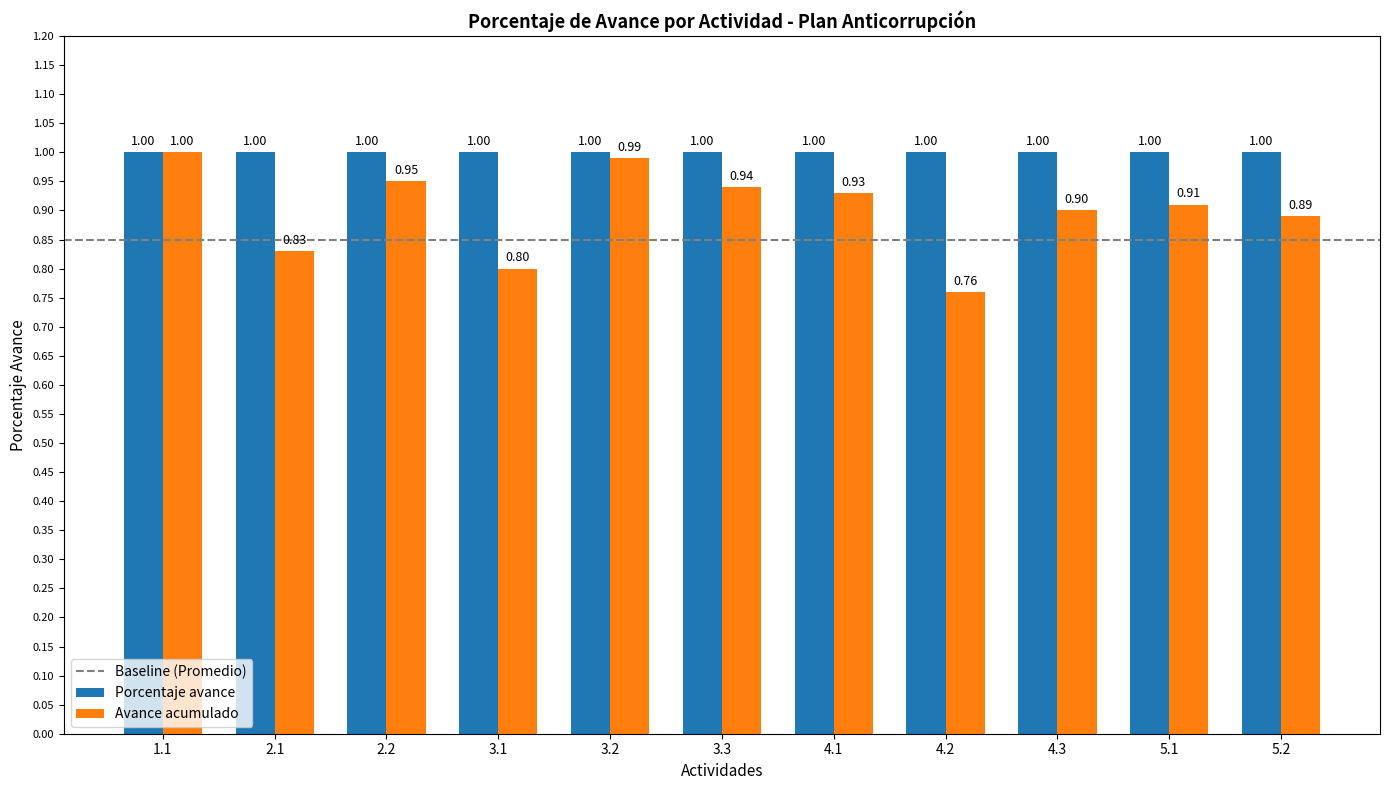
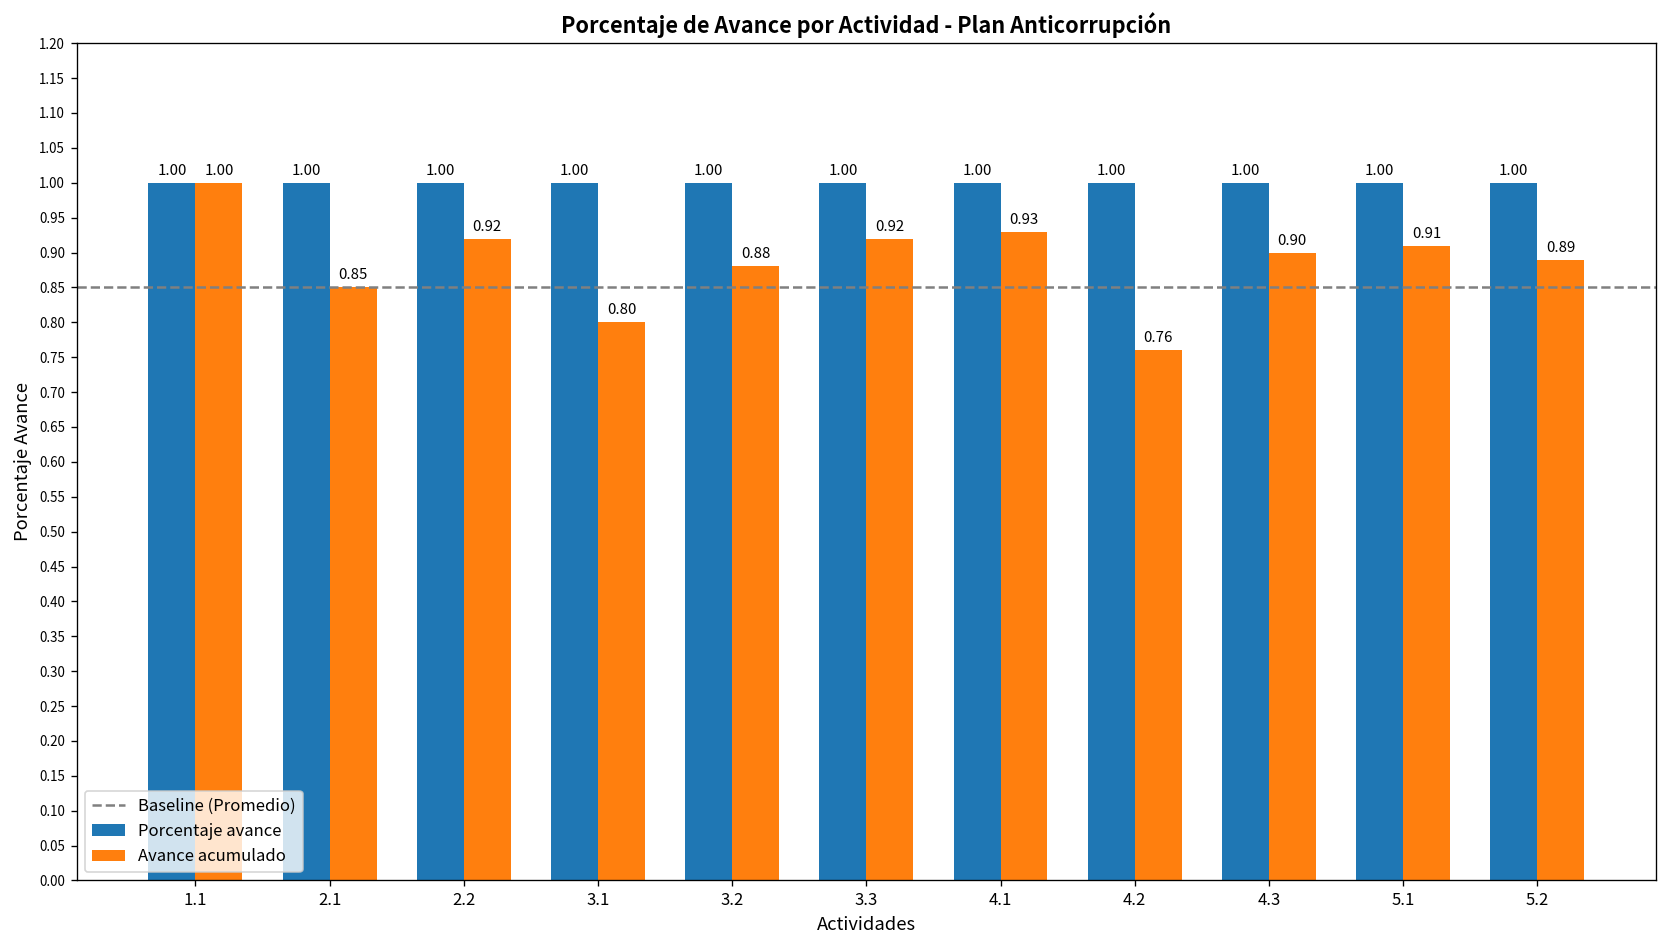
Avance acumulado, 2.1: 0.83 -> 0.85
Avance acumulado, 2.2: 0.95 -> 0.92
Avance acumulado, 3.2: 0.99 -> 0.88
Avance acumulado, 3.3: 0.94 -> 0.92
